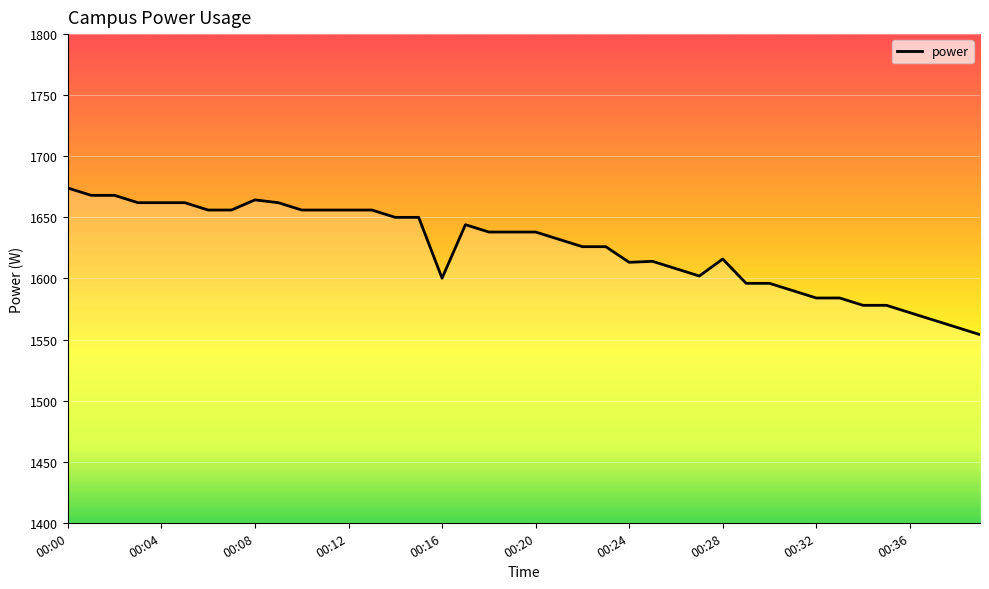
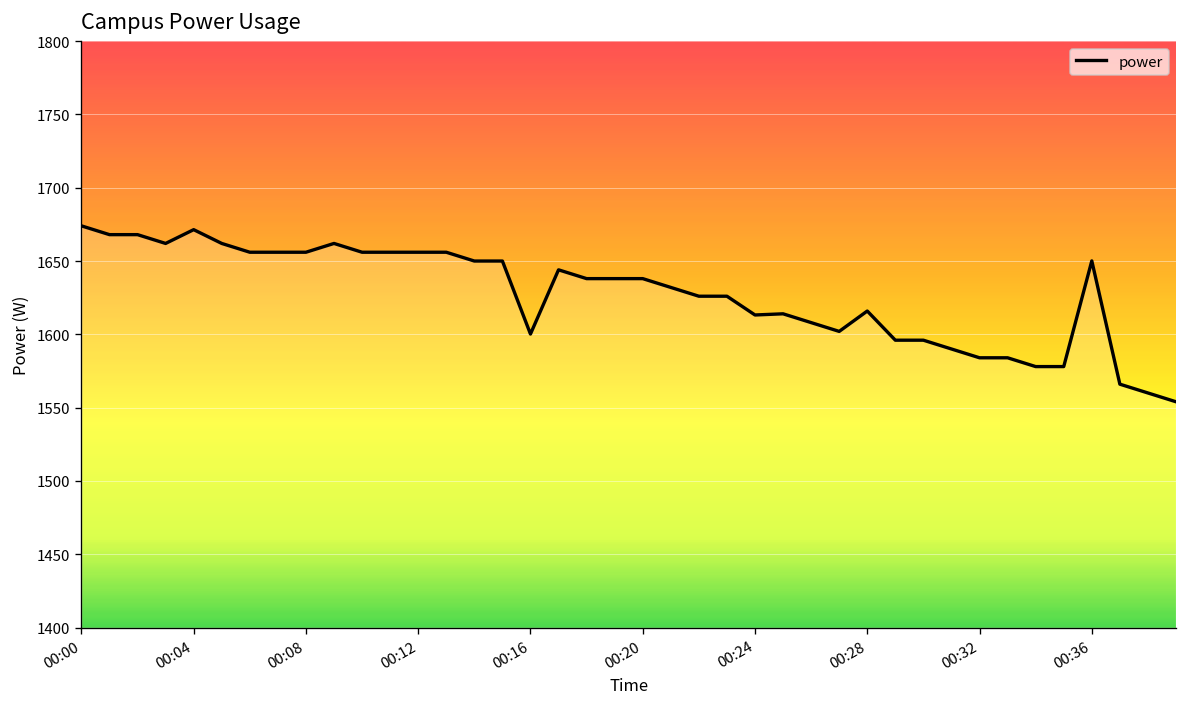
00:04: 1662 -> 1671
00:08: 1664 -> 1656
00:36: 1572 -> 1650
